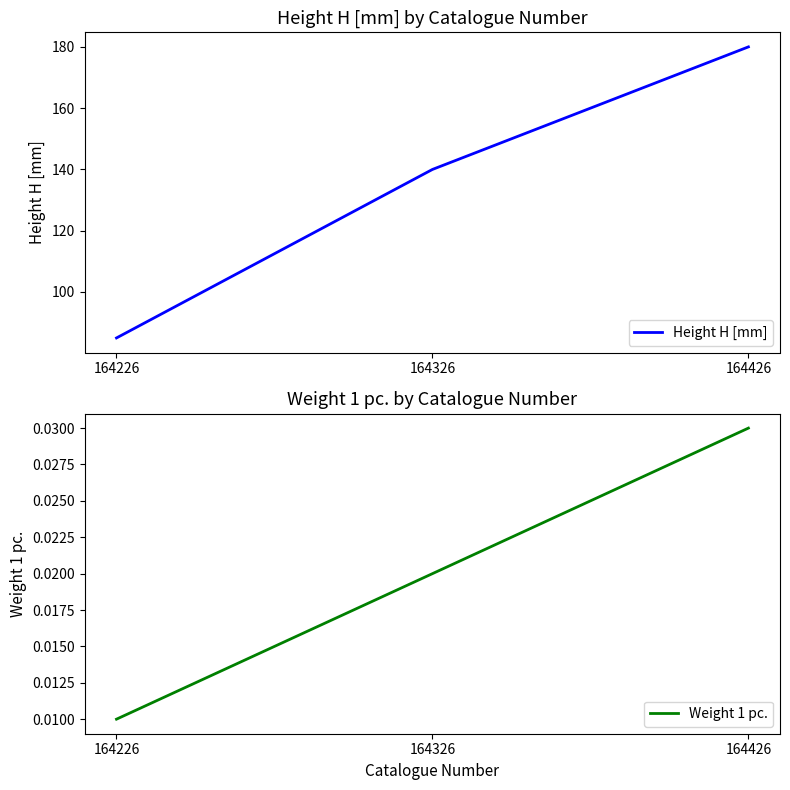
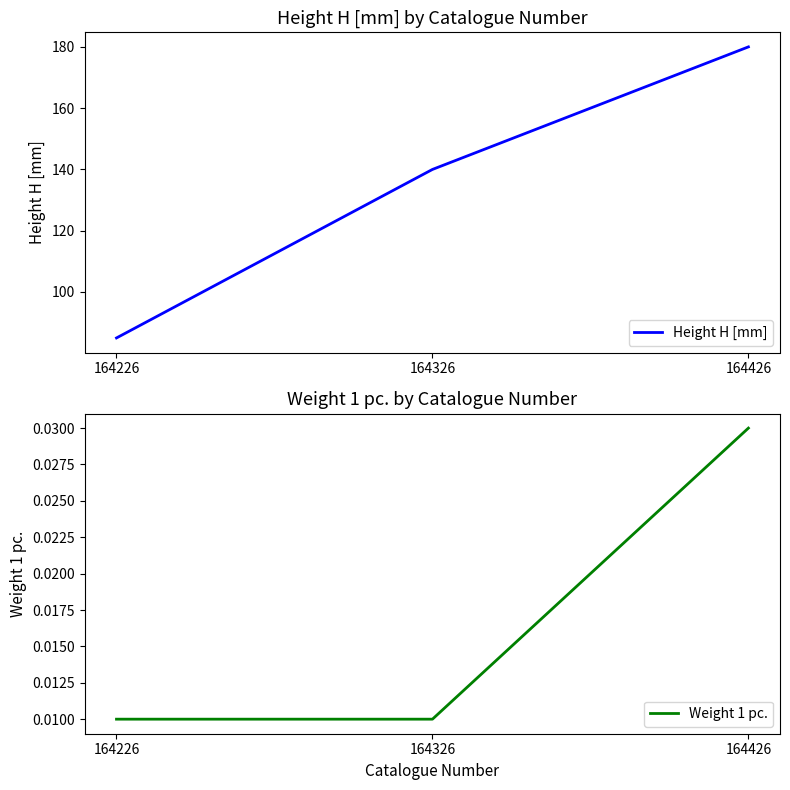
Weight 1 pc. by Catalogue Number, 164326: 0.02 -> 0.01
